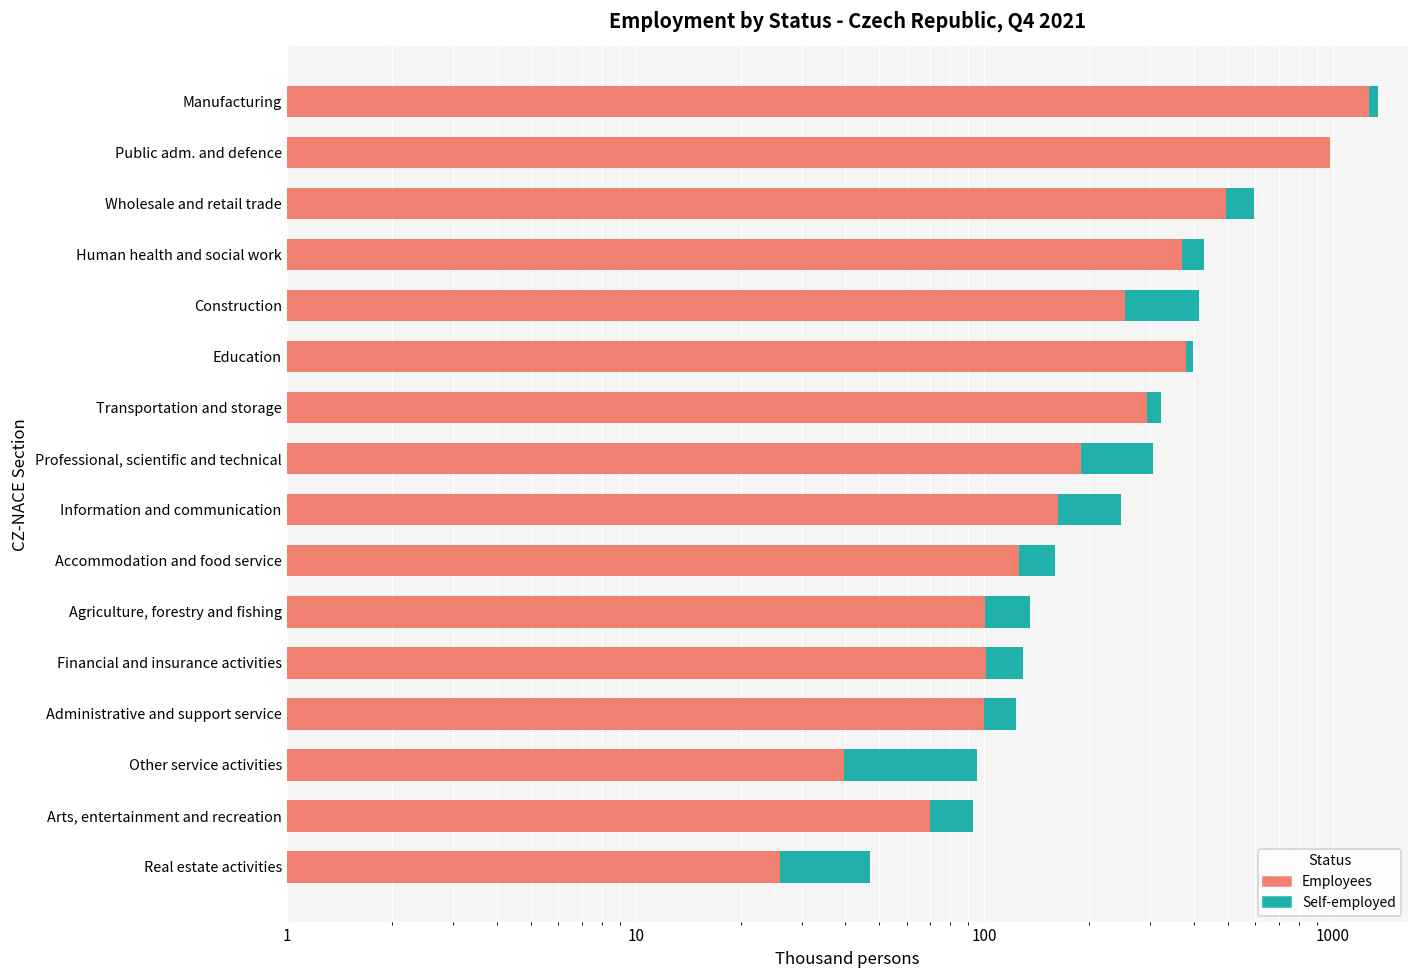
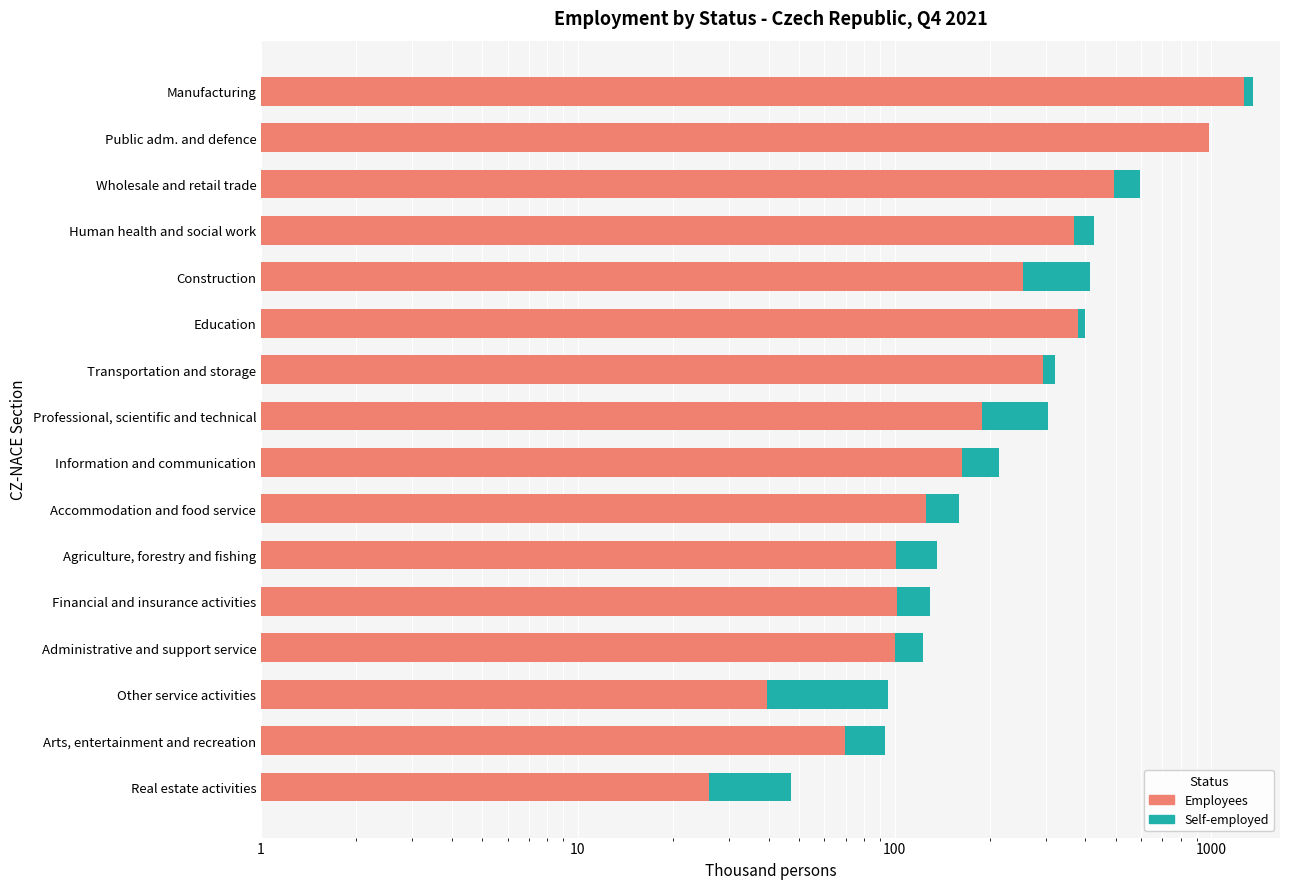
Self-employed, Information and communication: 84 -> 50
